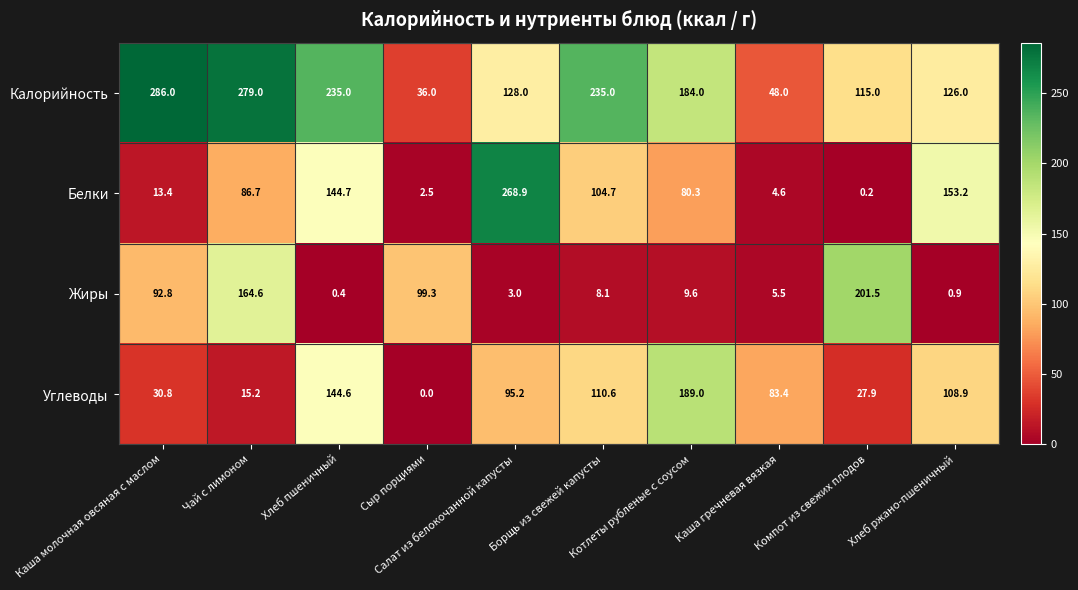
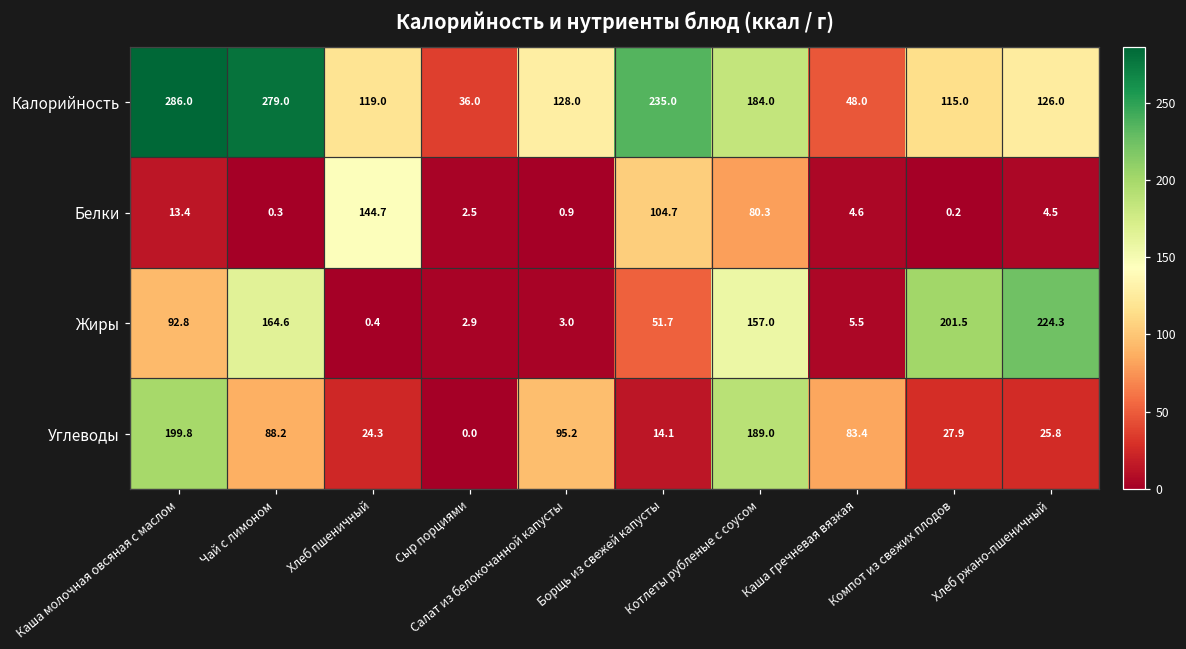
Калорийность, Хлеб пшеничный: 235.0 -> 119.0
Белки, Чай с лимоном: 86.7 -> 0.3
Белки, Салат из белокочанной капусты: 268.9 -> 0.9
Белки, Хлеб ржано-пшеничный: 153.2 -> 4.5
Жиры, Сыр порциями: 99.3 -> 2.9
Жиры, Борщь из свежей капусты: 8.1 -> 51.7
Жиры, Котлеты рубленые с соусом: 9.6 -> 157.0
Жиры, Хлеб ржано-пшеничный: 0.9 -> 224.3
Углеводы, Каша молочная овсяная с маслом: 30.8 -> 199.8
Углеводы, Чай с лимоном: 15.2 -> 88.2
Углеводы, Хлеб пшеничный: 144.6 -> 24.3
Углеводы, Борщь из свежей капусты: 110.6 -> 14.1
Углеводы, Хлеб ржано-пшеничный: 108.9 -> 25.8
